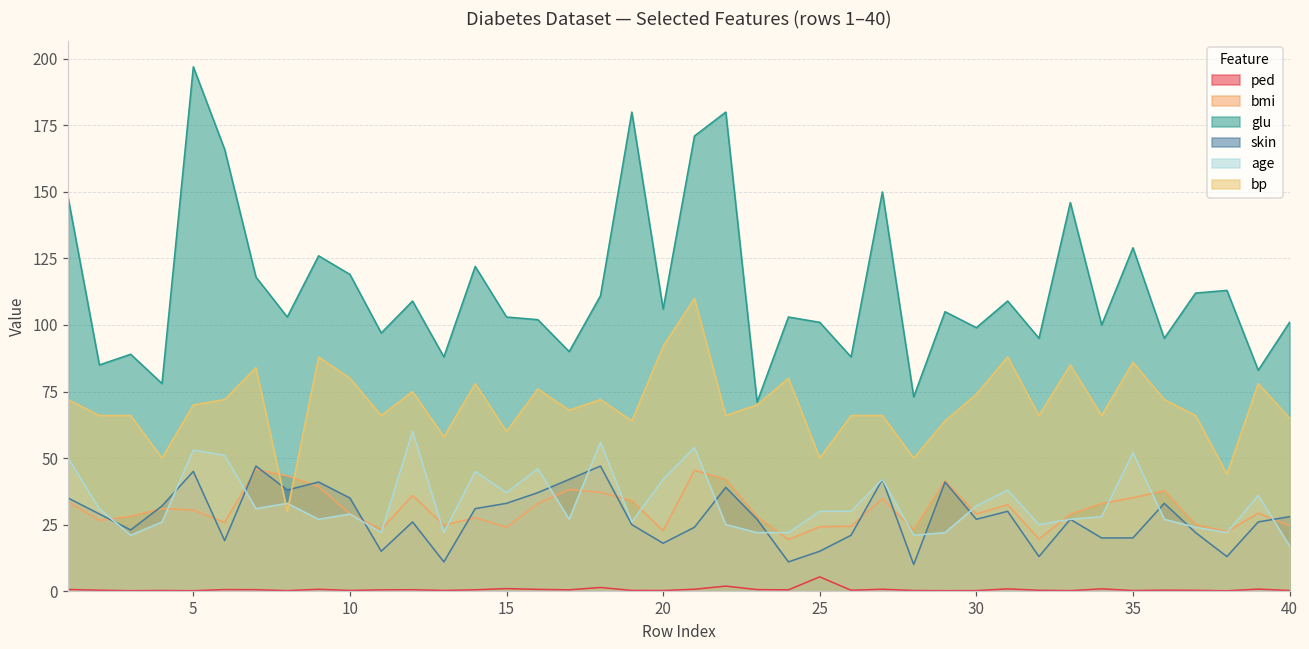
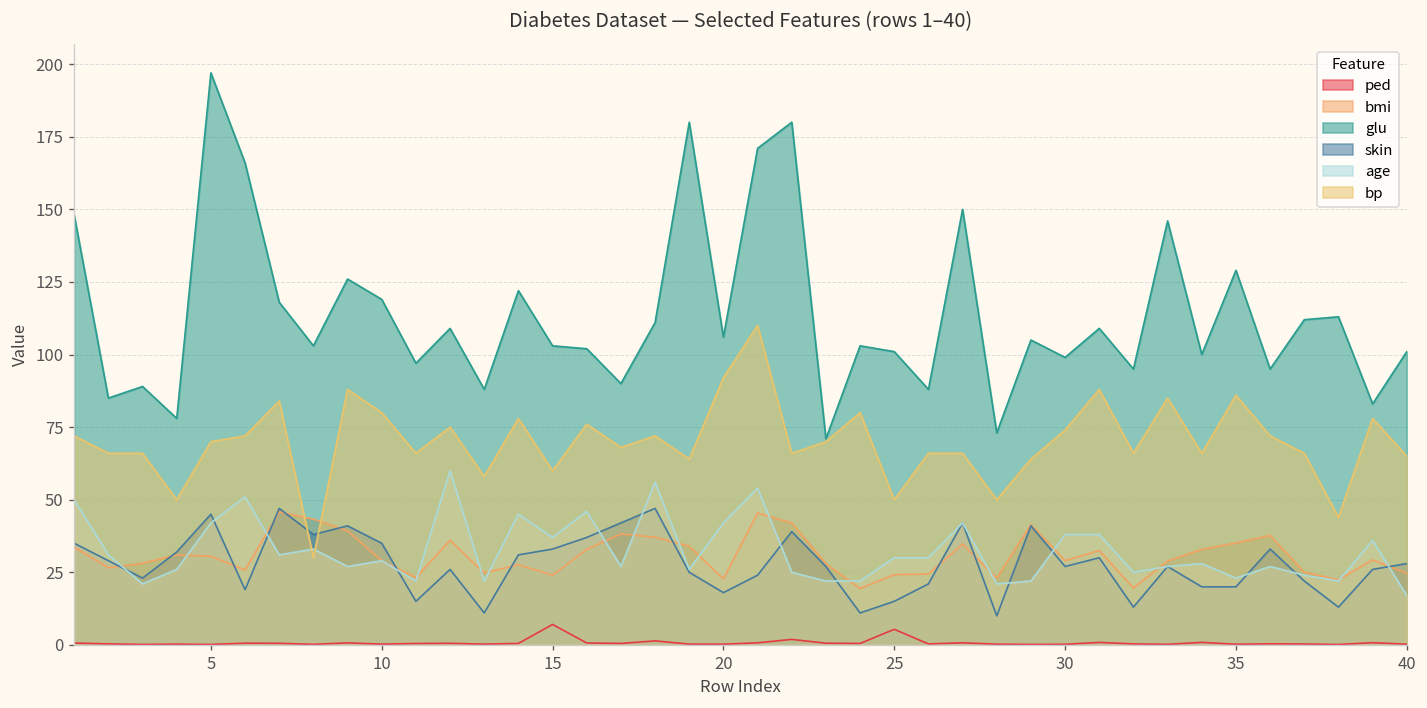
age, 5: 53 -> 42
ped, 15: 1 -> 7
age, 30: 32 -> 38
age, 35: 52 -> 23
